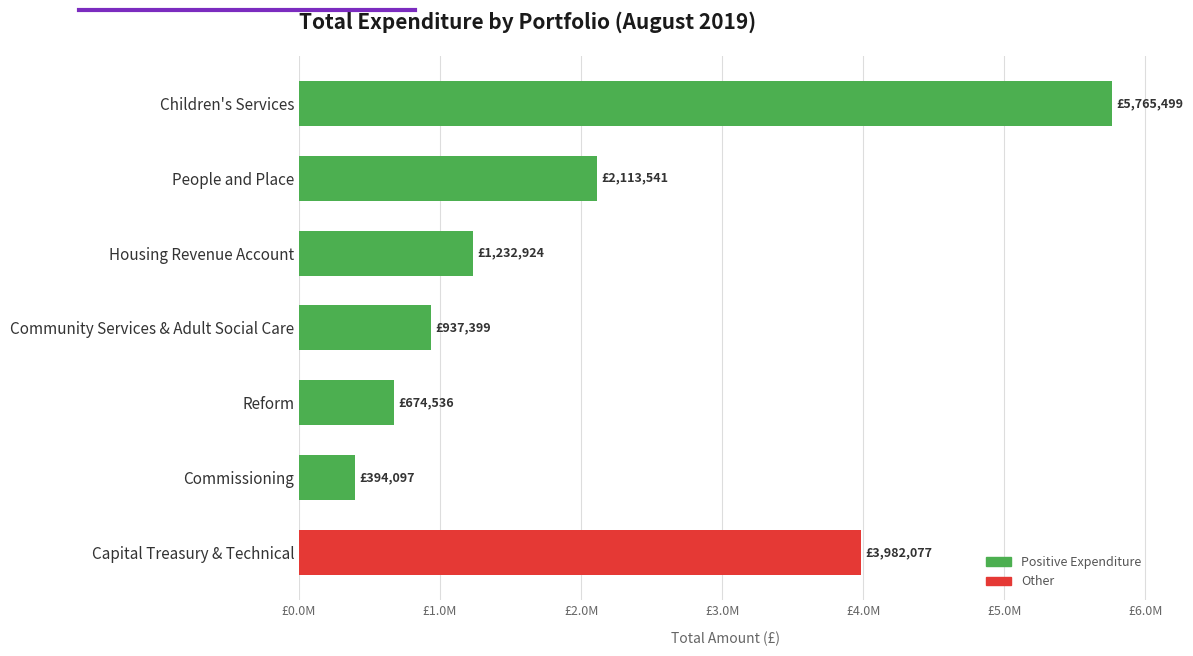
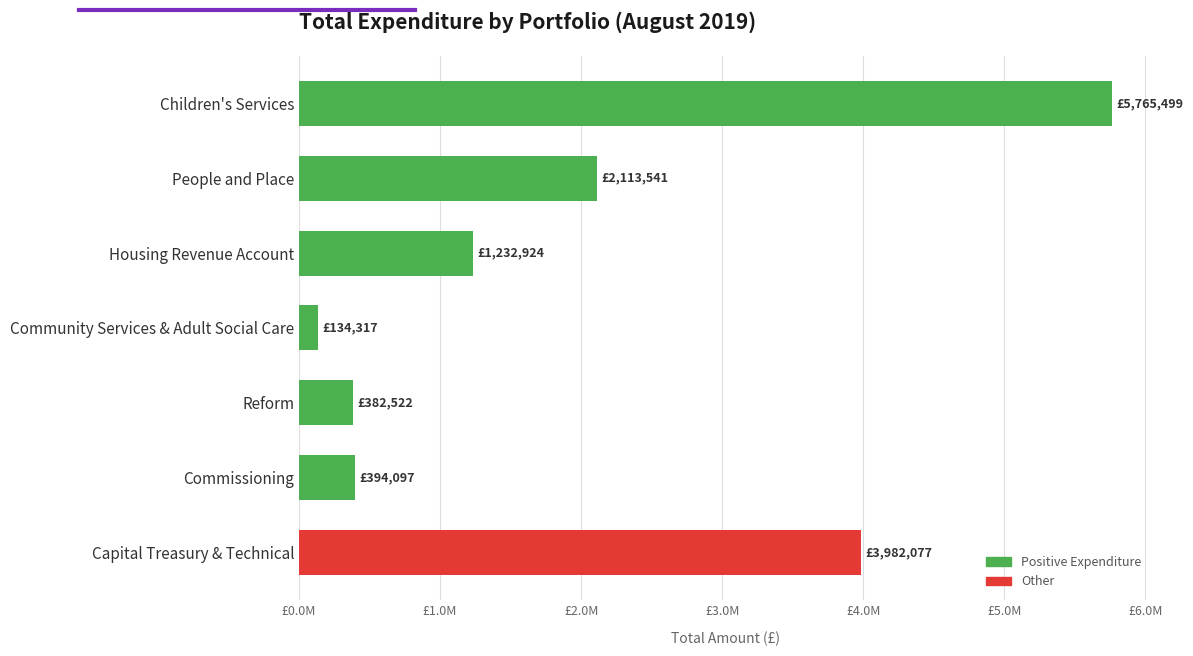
Community Services & Adult Social Care: £937,399 -> £134,317
Reform: £674,536 -> £382,522
